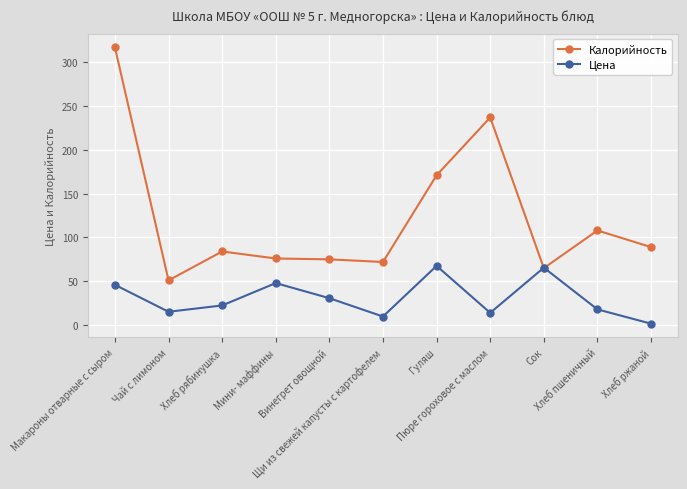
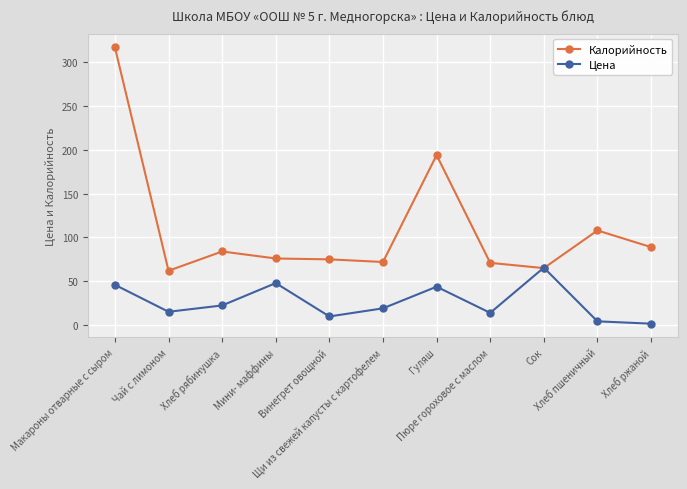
Калорийность, Чай с лимоном: 50 -> 60
Цена, Винегрет овощной: 30 -> 10
Цена, Щи из свежей капусты с картофелем: 10 -> 20
Калорийность, Гуляш: 170 -> 190
Цена, Гуляш: 70 -> 40
Калорийность, Пюре гороховое с маслом: 240 -> 70
Цена, Хлеб пшеничный: 20 -> 0
